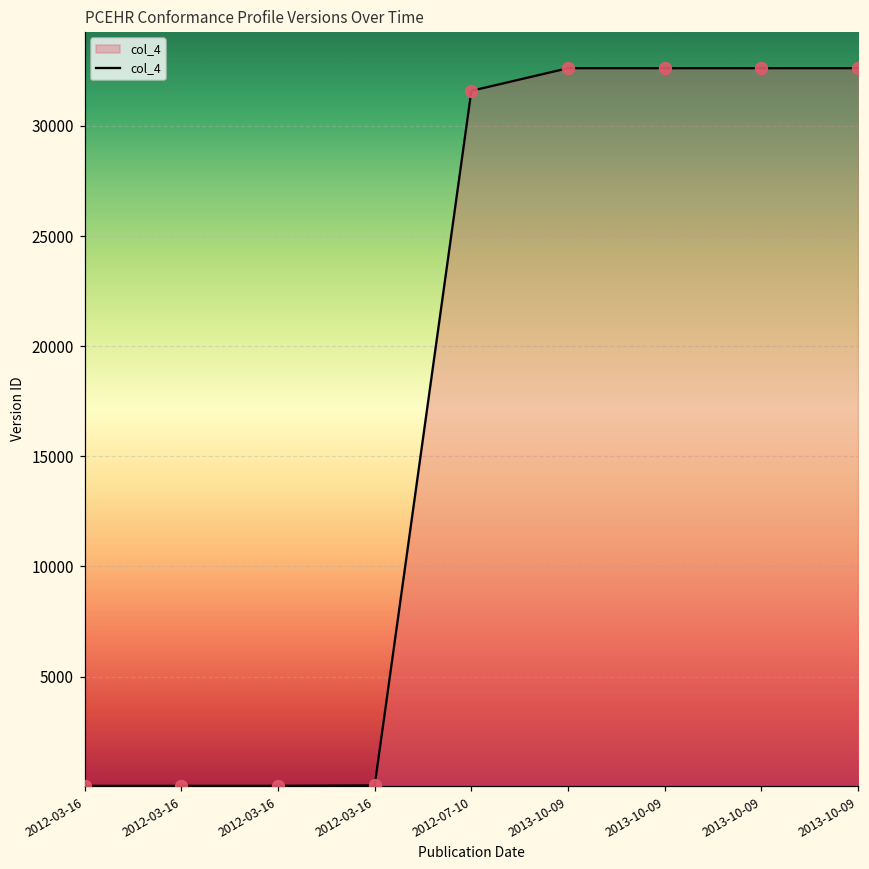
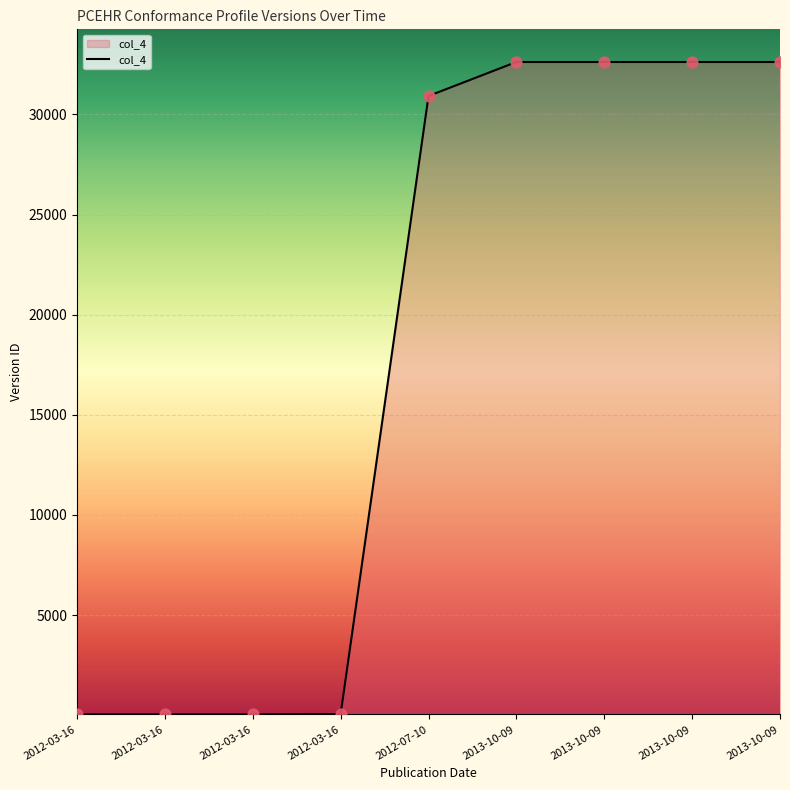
2012-07-10: 31600 -> 30900
